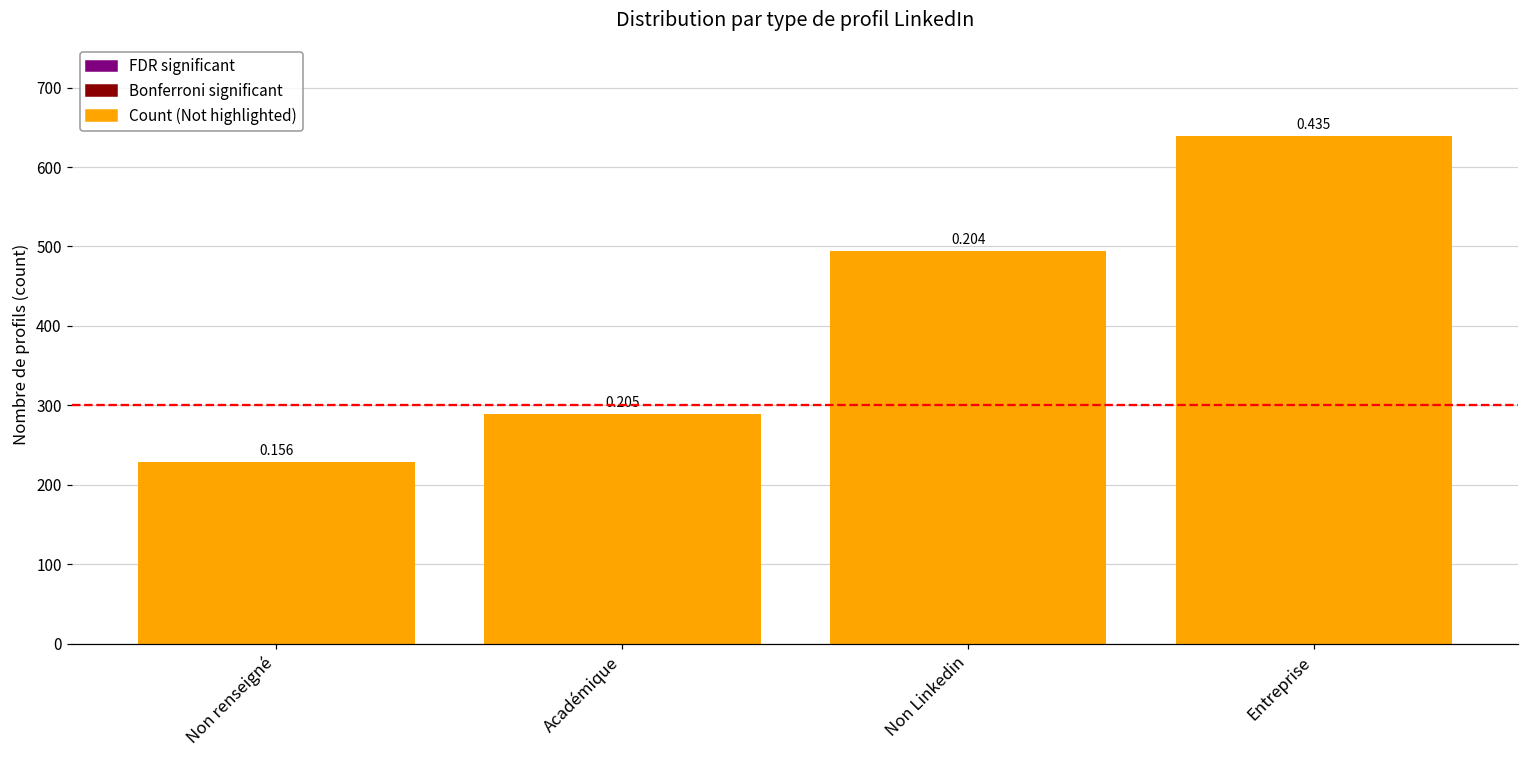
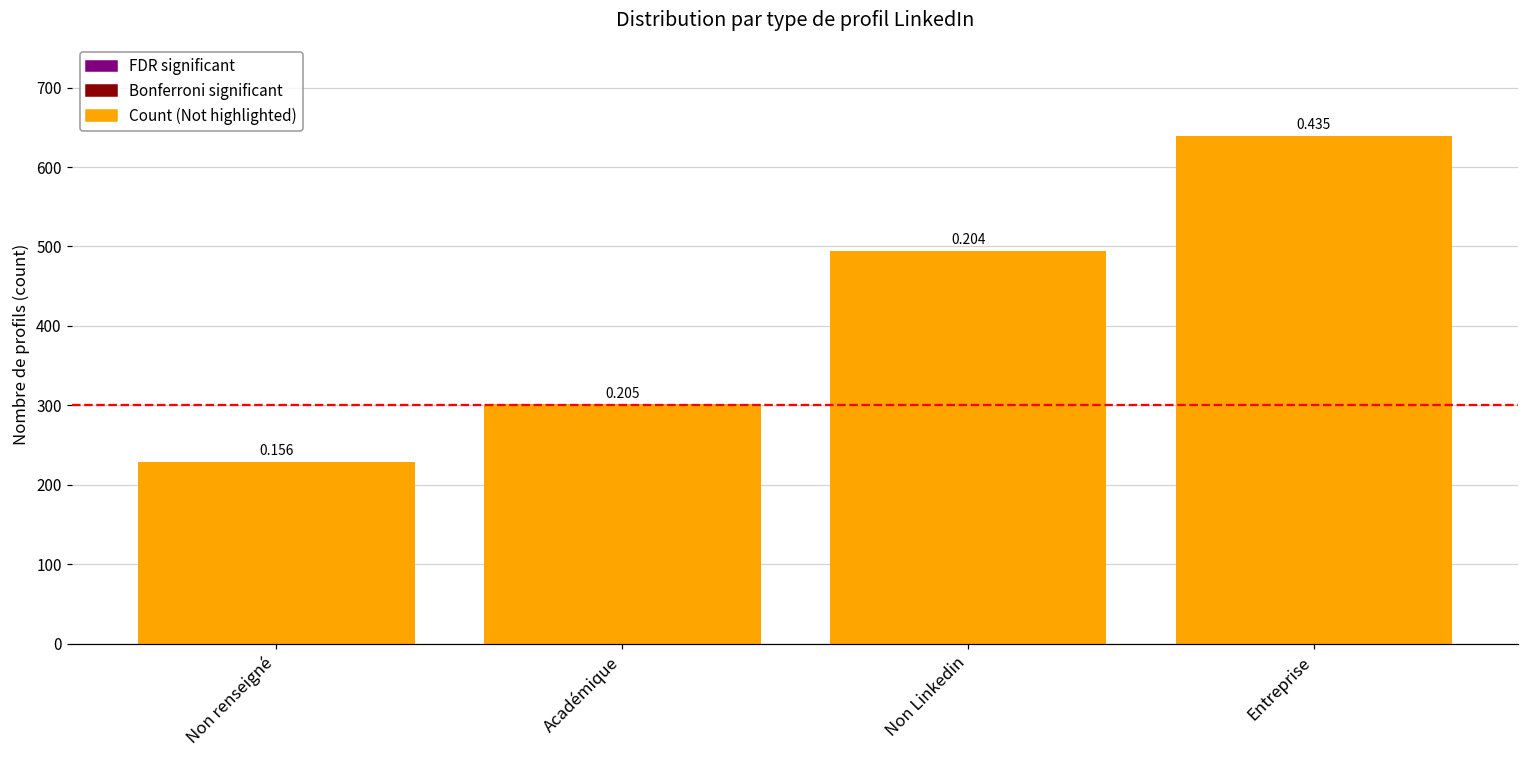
Académique: 290 -> 300
